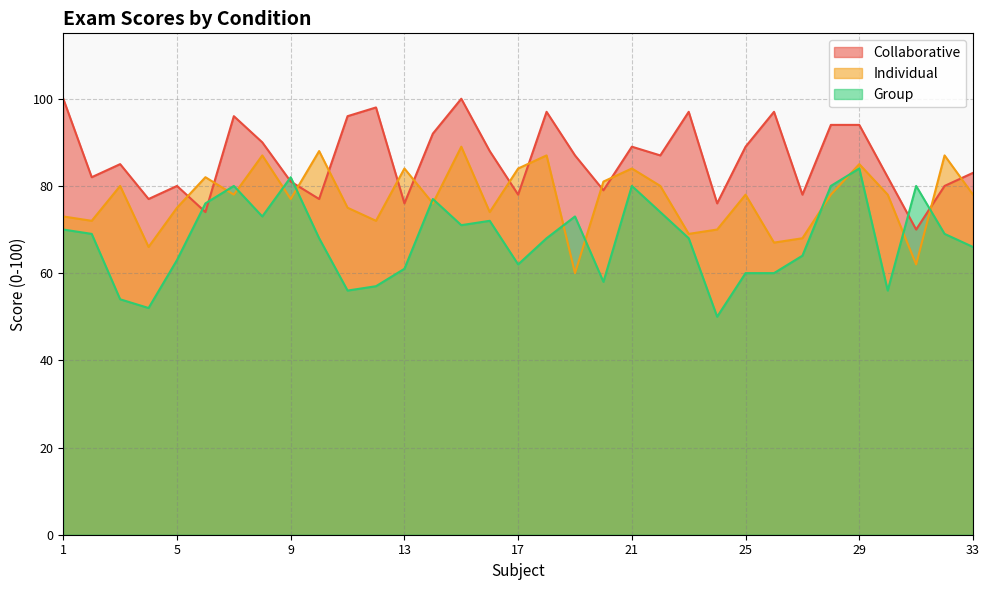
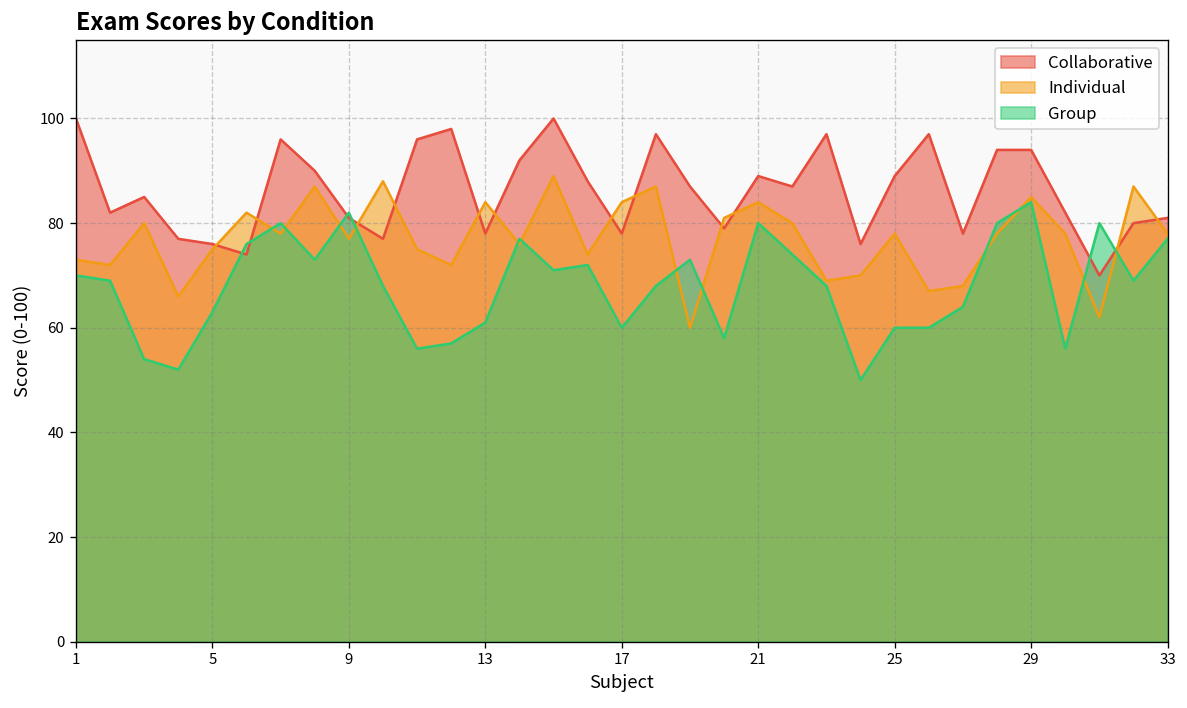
Collaborative, 5: 80 -> 76
Collaborative, 13: 76 -> 78
Group, 17: 62 -> 60
Collaborative, 33: 83 -> 81
Group, 33: 66 -> 77
